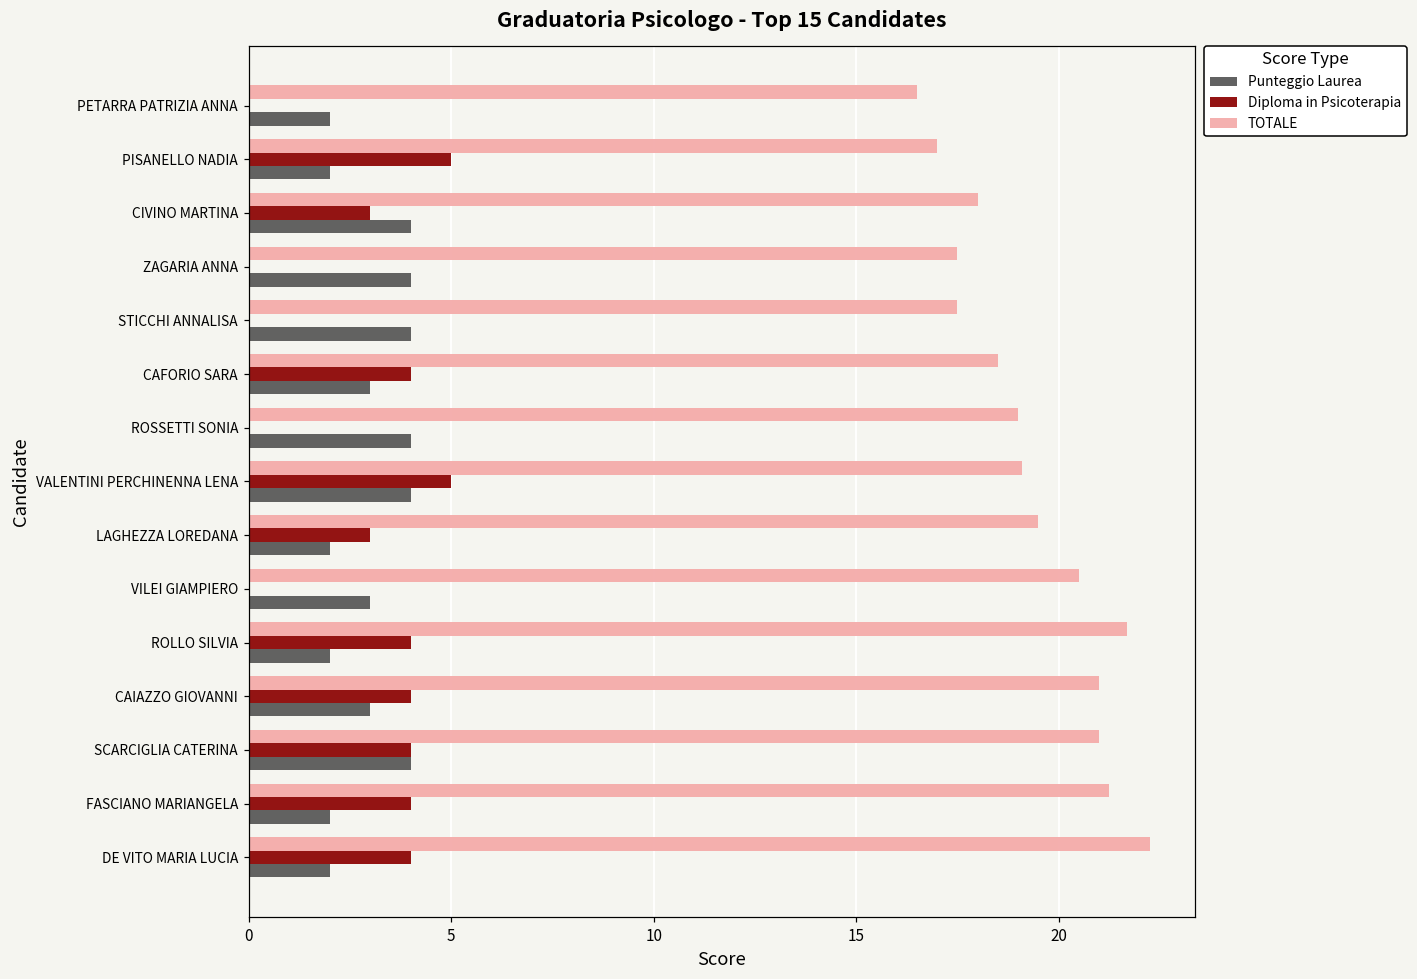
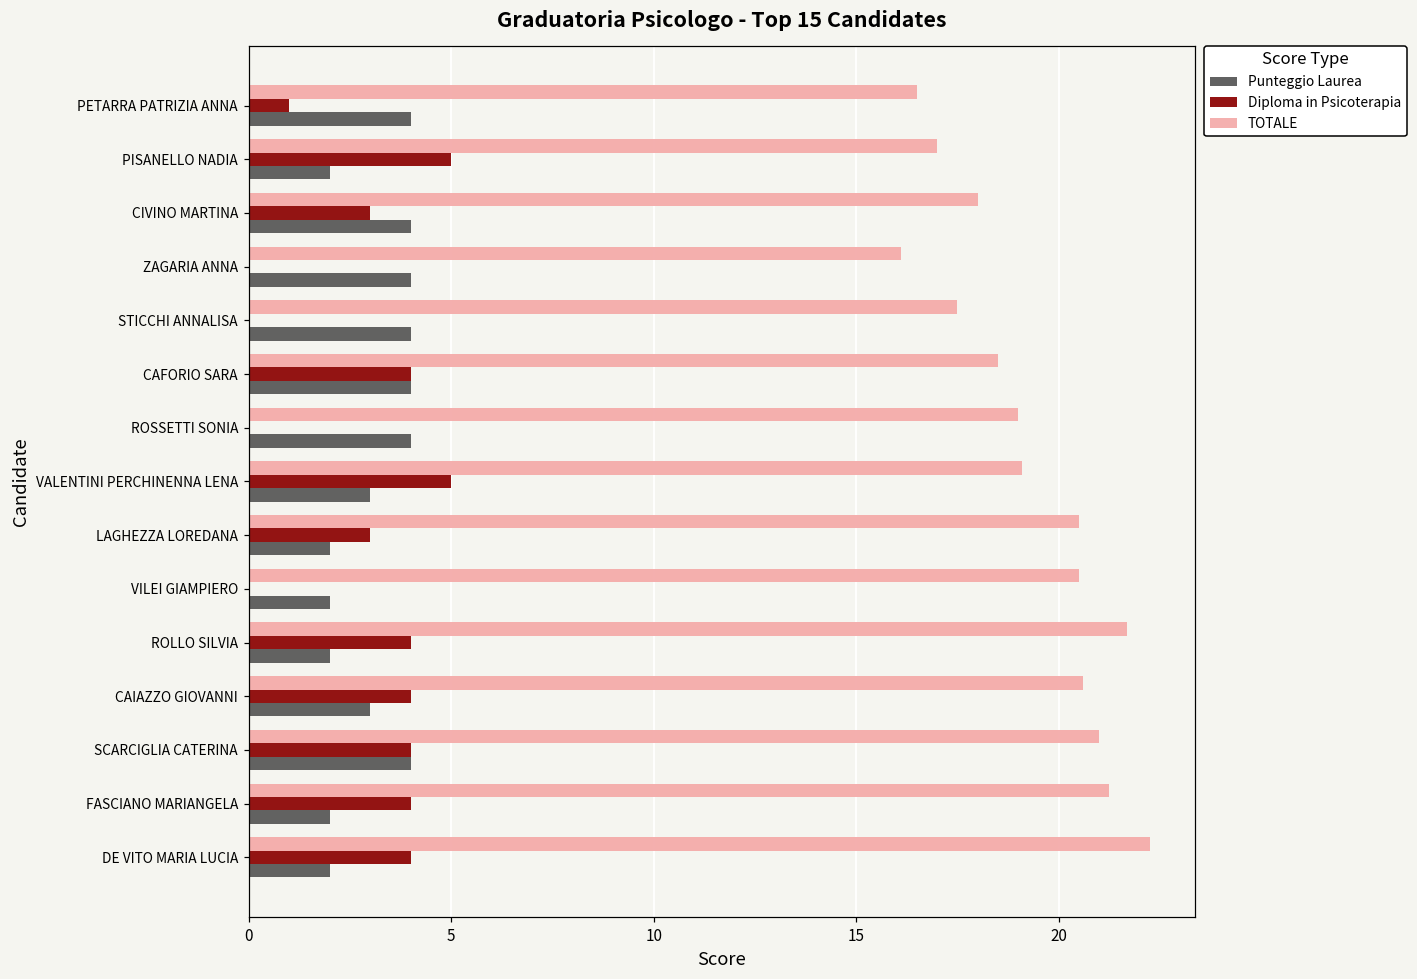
Diploma in Psicoterapia, PETARRA PATRIZIA ANNA: 0 -> 1
Punteggio Laurea, PETARRA PATRIZIA ANNA: 2 -> 4
TOTALE, ZAGARIA ANNA: 17.5 -> 16.1
Punteggio Laurea, CAFORIO SARA: 3 -> 4
Punteggio Laurea, VALENTINI PERCHINENNA LENA: 4 -> 3
TOTALE, LAGHEZZA LOREDANA: 19.5 -> 20.5
Punteggio Laurea, VILEI GIAMPIERO: 3 -> 2
TOTALE, CAIAZZO GIOVANNI: 21.0 -> 20.6
